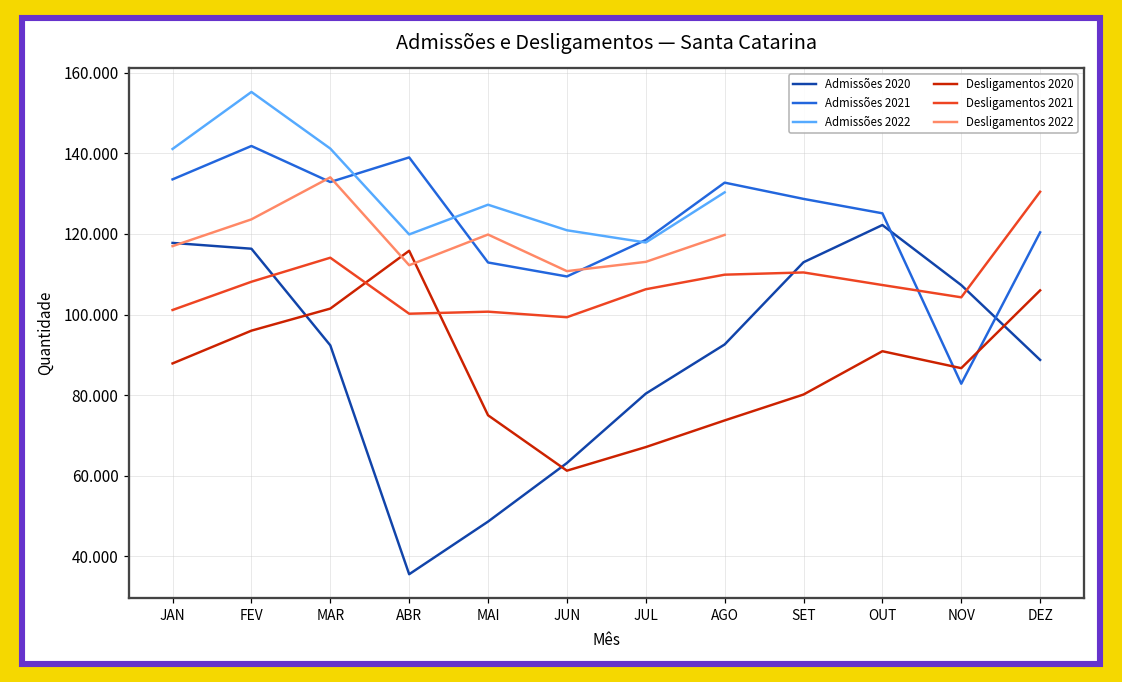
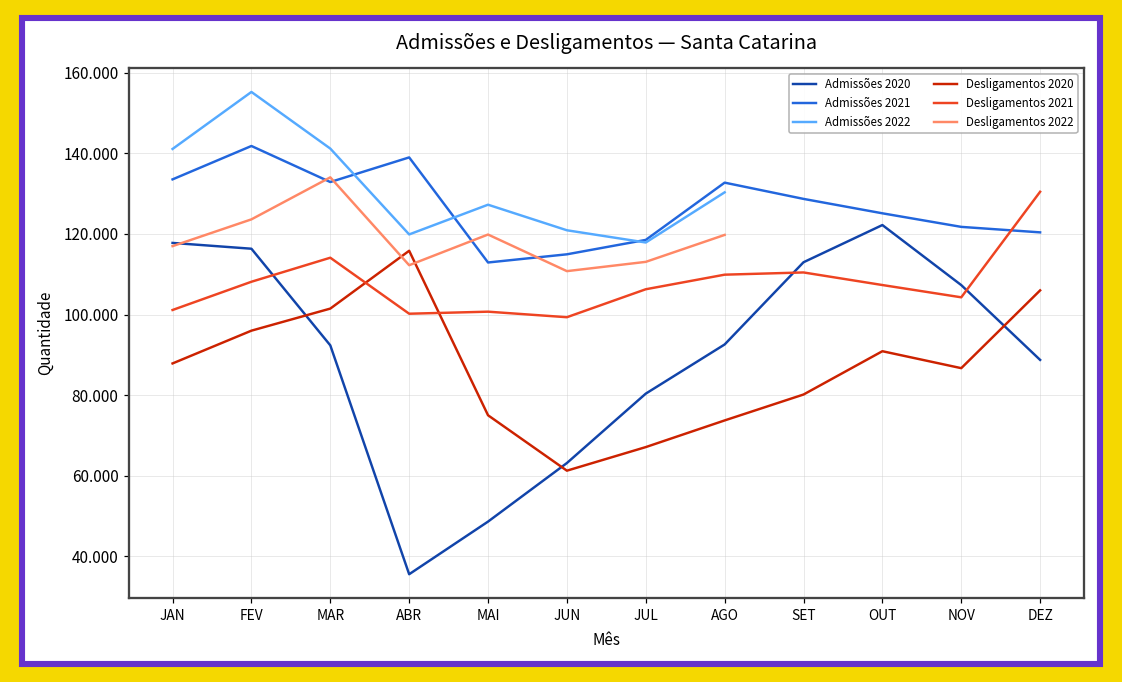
Admissões 2021, JUN: 109 -> 115
Admissões 2021, NOV: 83 -> 122
